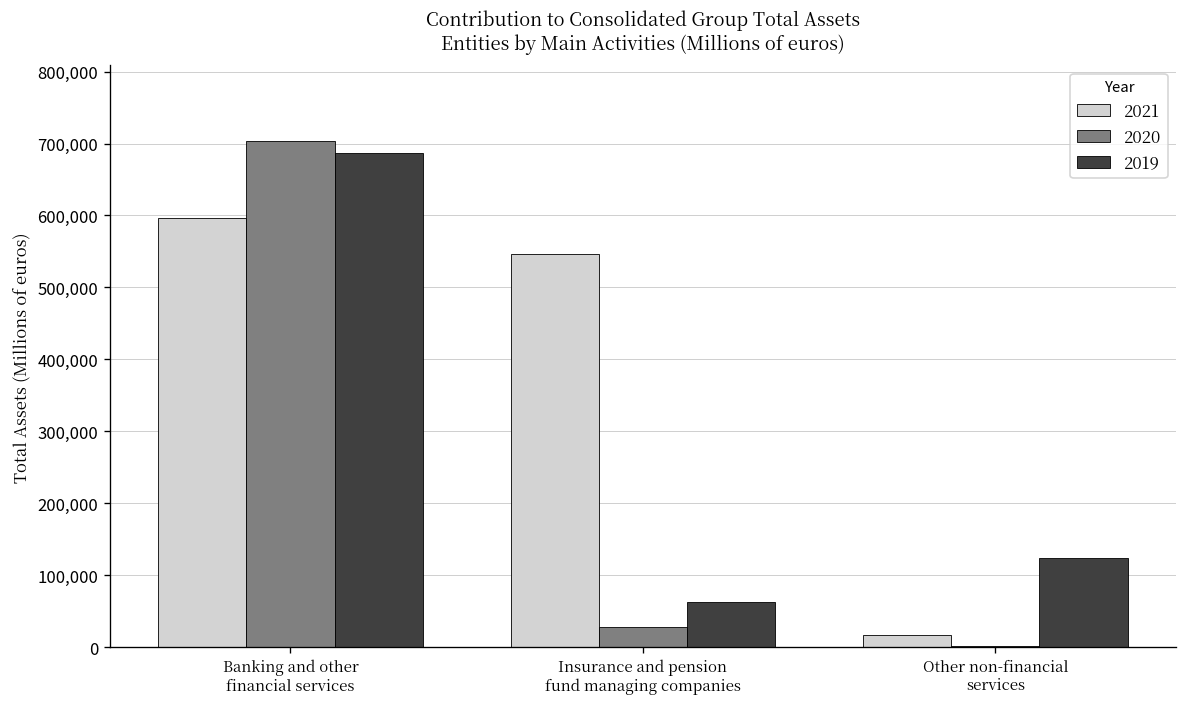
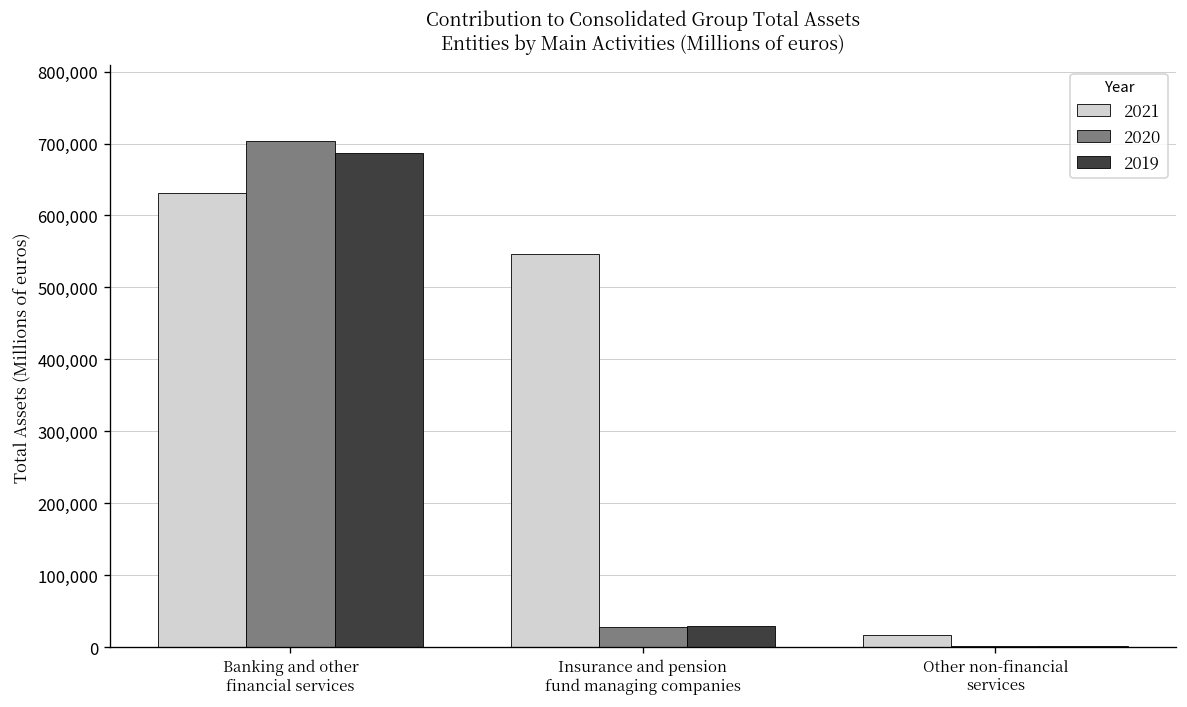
2021, Banking and other financial services: 600,000 -> 630,000
2019, Insurance and pension fund managing companies: 60,000 -> 30,000
2019, Other non-financial services: 120,000 -> 0
